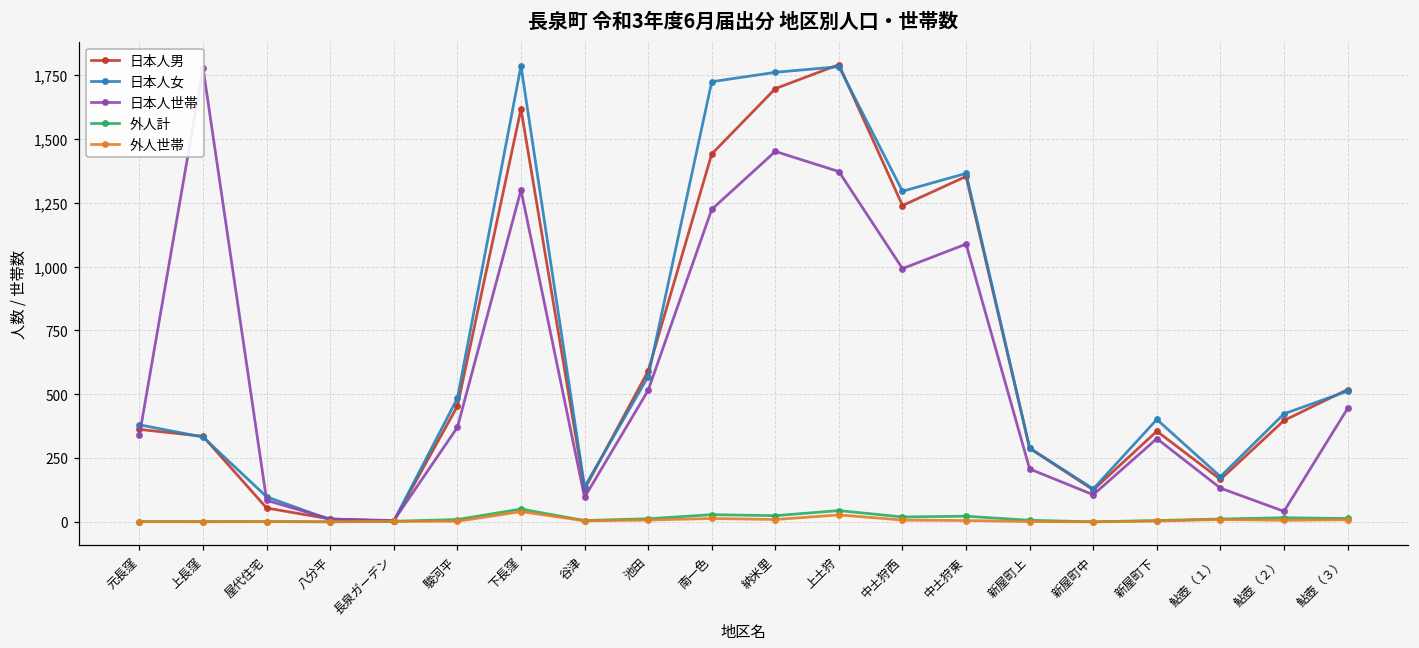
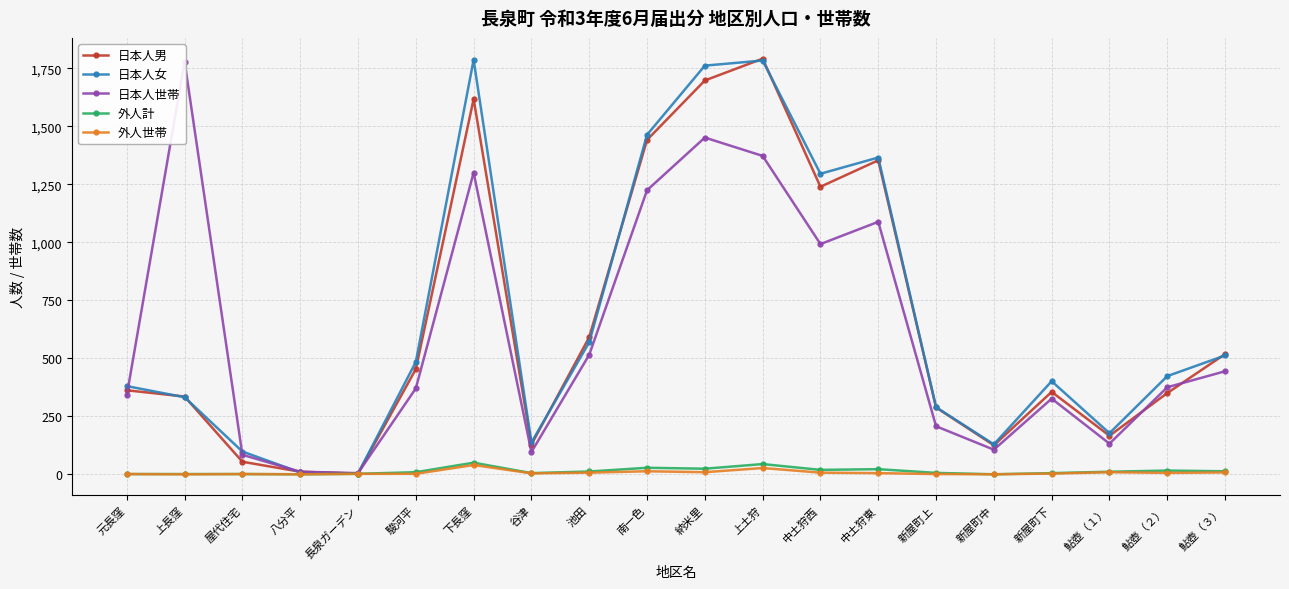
日本人女, 南一色: 1,720 -> 1,460
日本人男, 鮎壺（２）: 400 -> 350
日本人世帯, 鮎壺（２）: 40 -> 380
